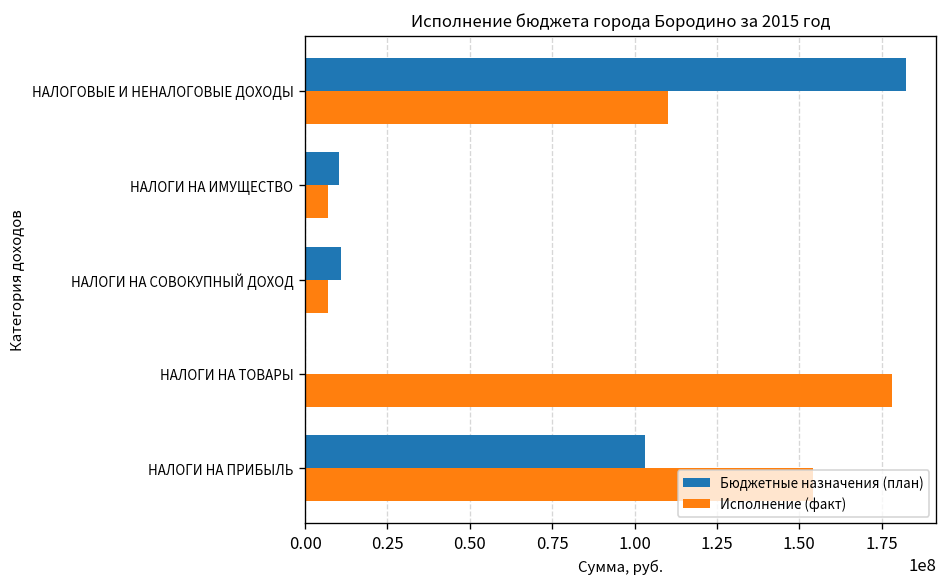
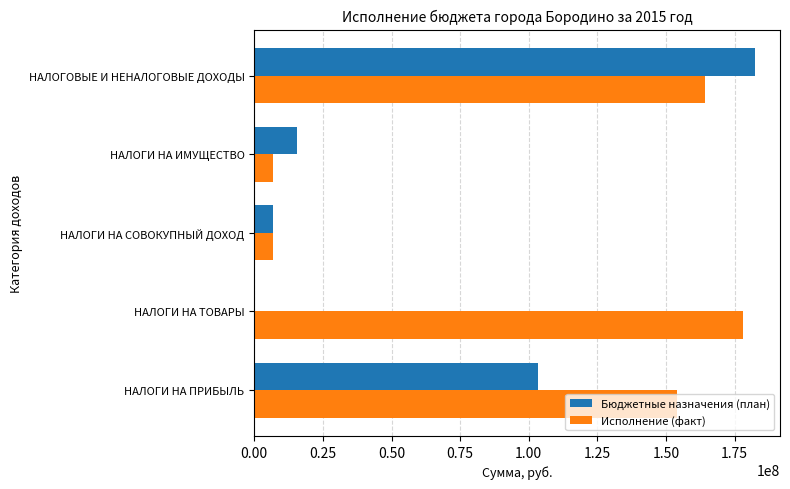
Исполнение (факт), НАЛОГОВЫЕ И НЕНАЛОГОВЫЕ ДОХОДЫ: 110000000 -> 164000000
Бюджетные назначения (план), НАЛОГИ НА ИМУЩЕСТВО: 10000000 -> 15000000
Бюджетные назначения (план), НАЛОГИ НА СОВОКУПНЫЙ ДОХОД: 11000000 -> 7000000
